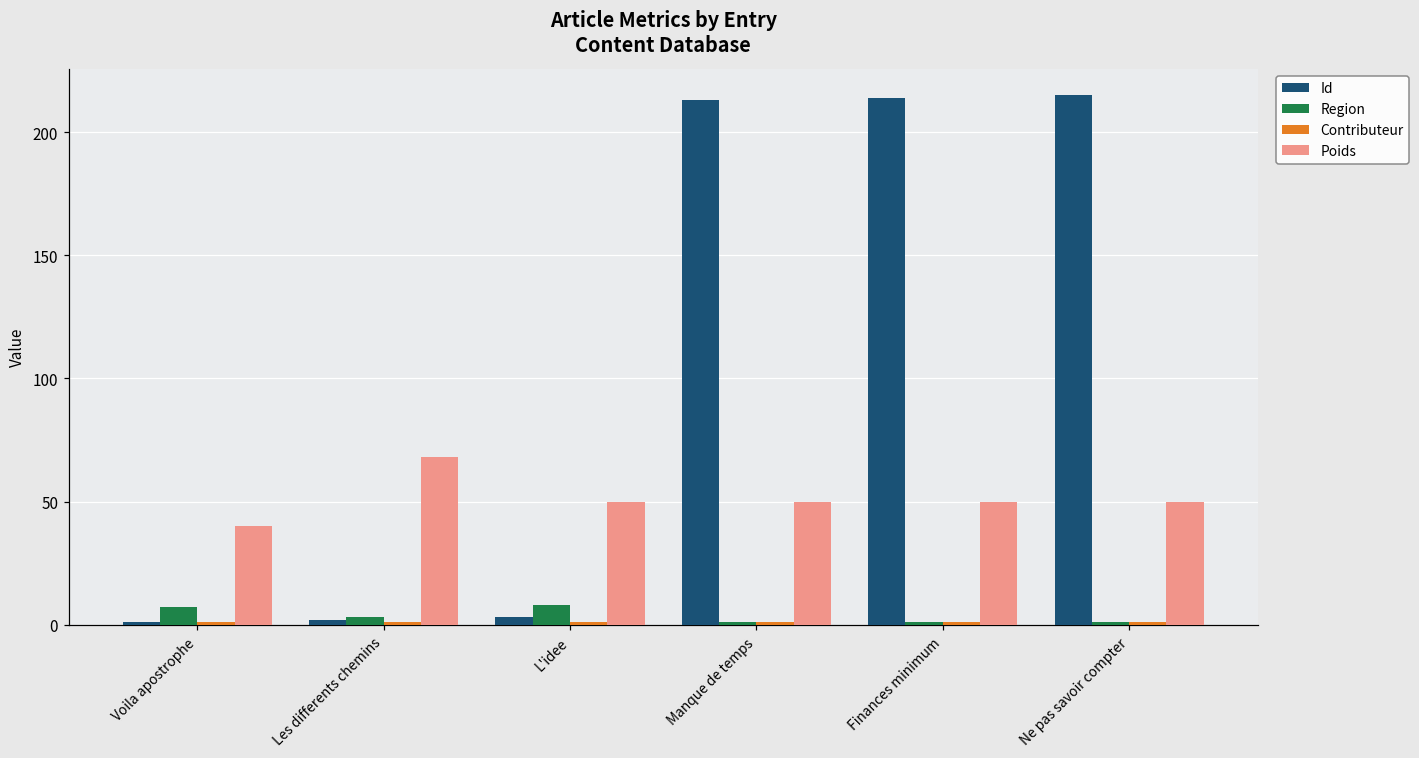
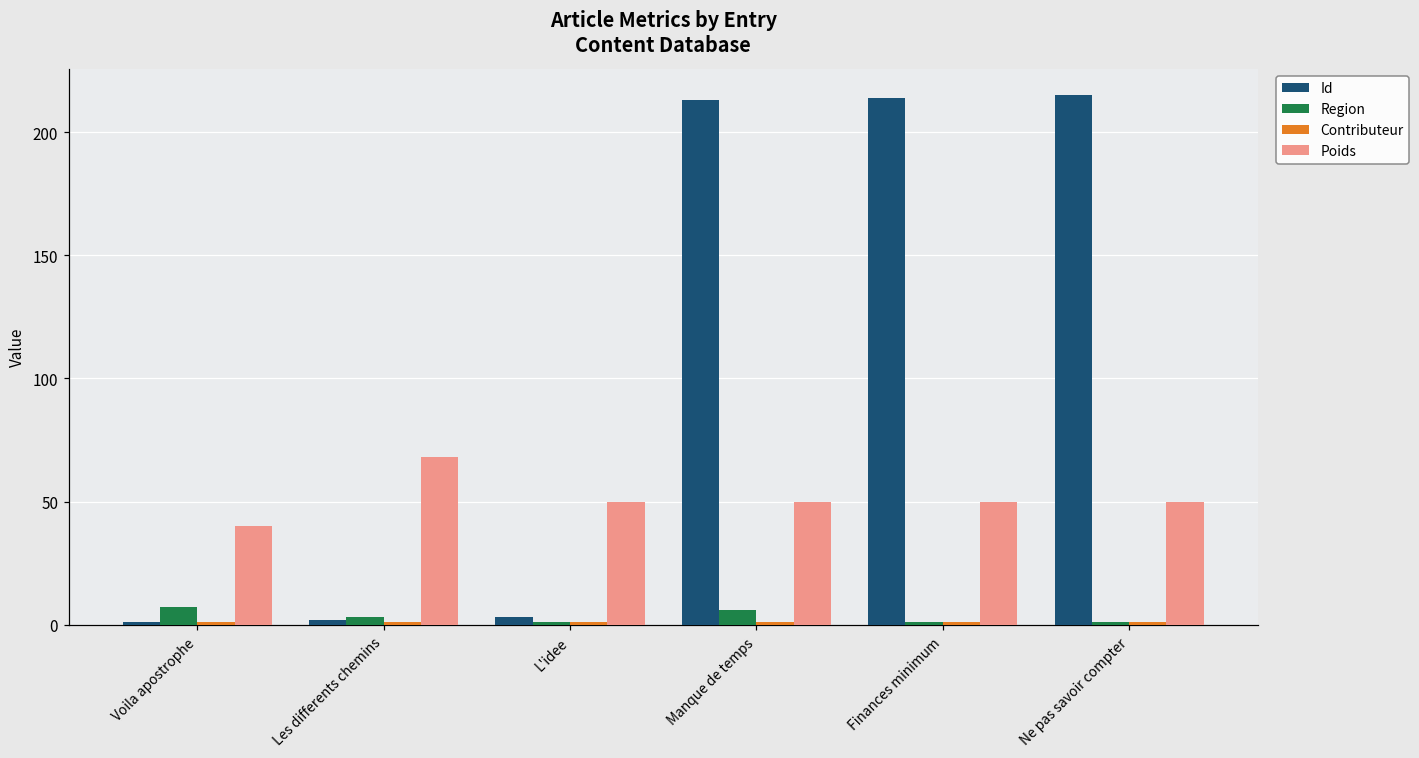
Region, L'idee: 8 -> 1
Region, Manque de temps: 1 -> 6
